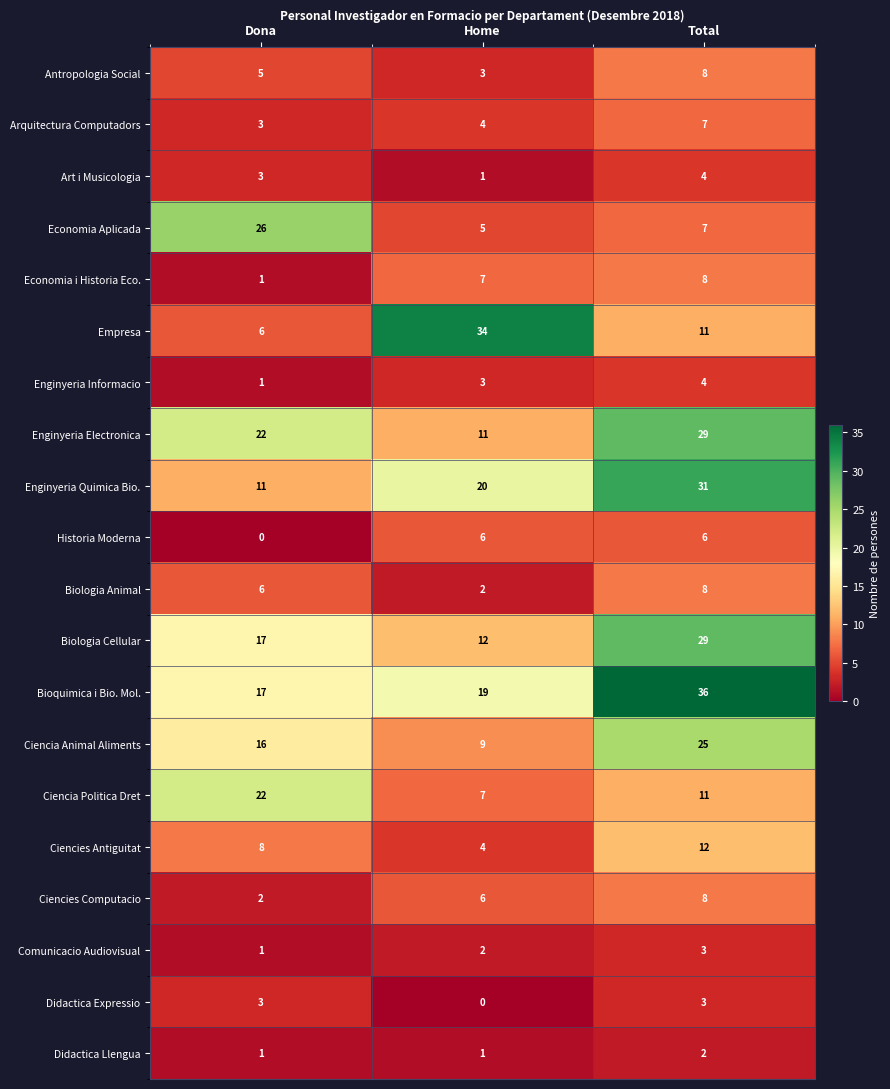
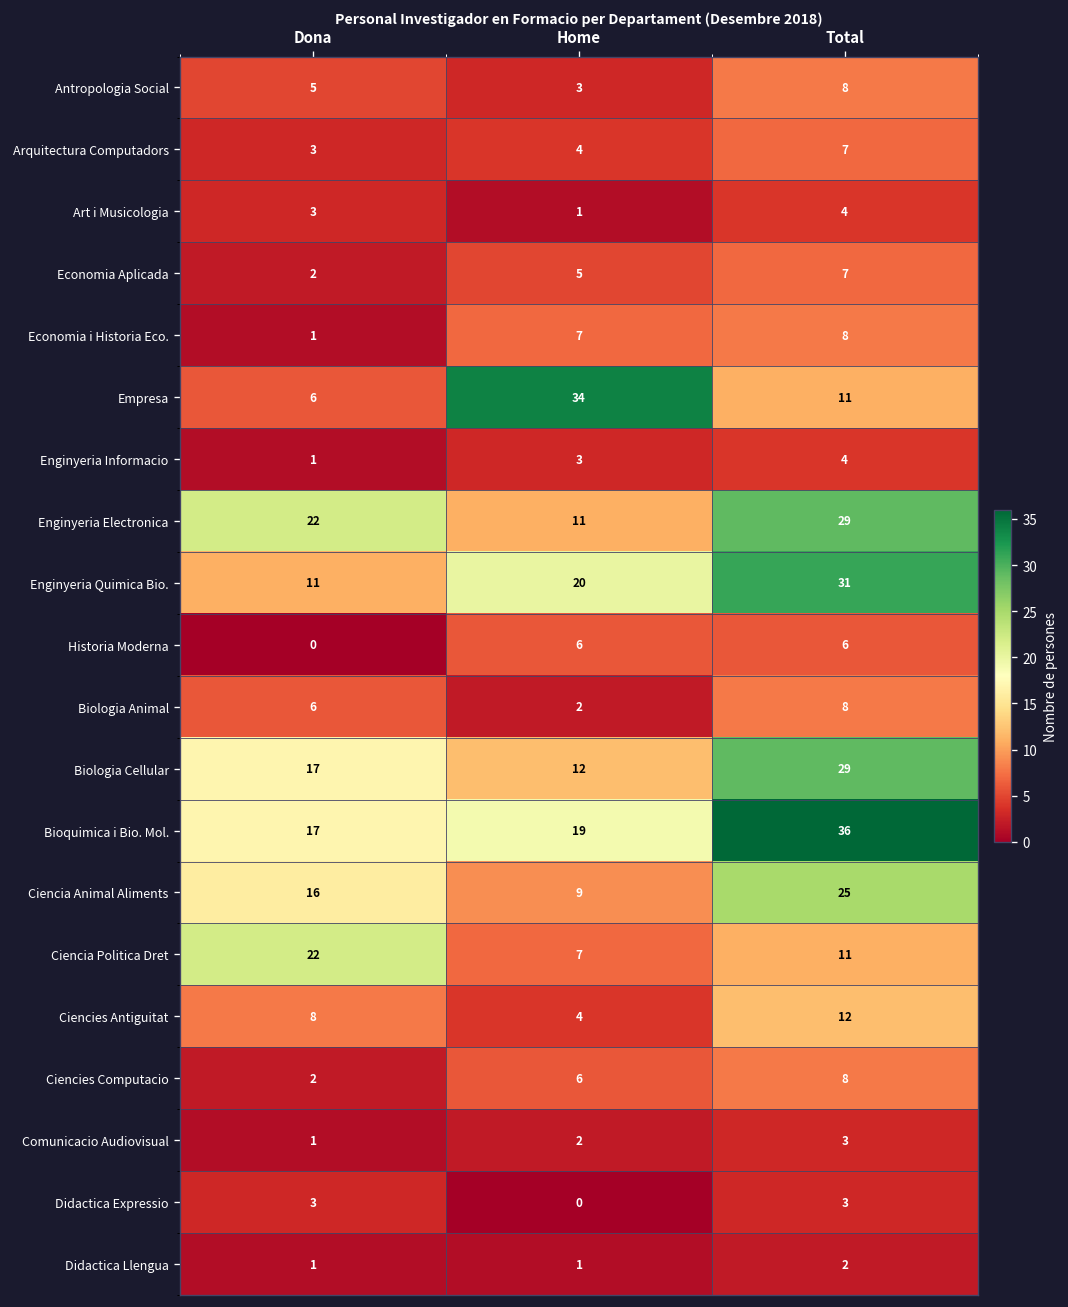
Economia Aplicada, Dona: 26 -> 2
